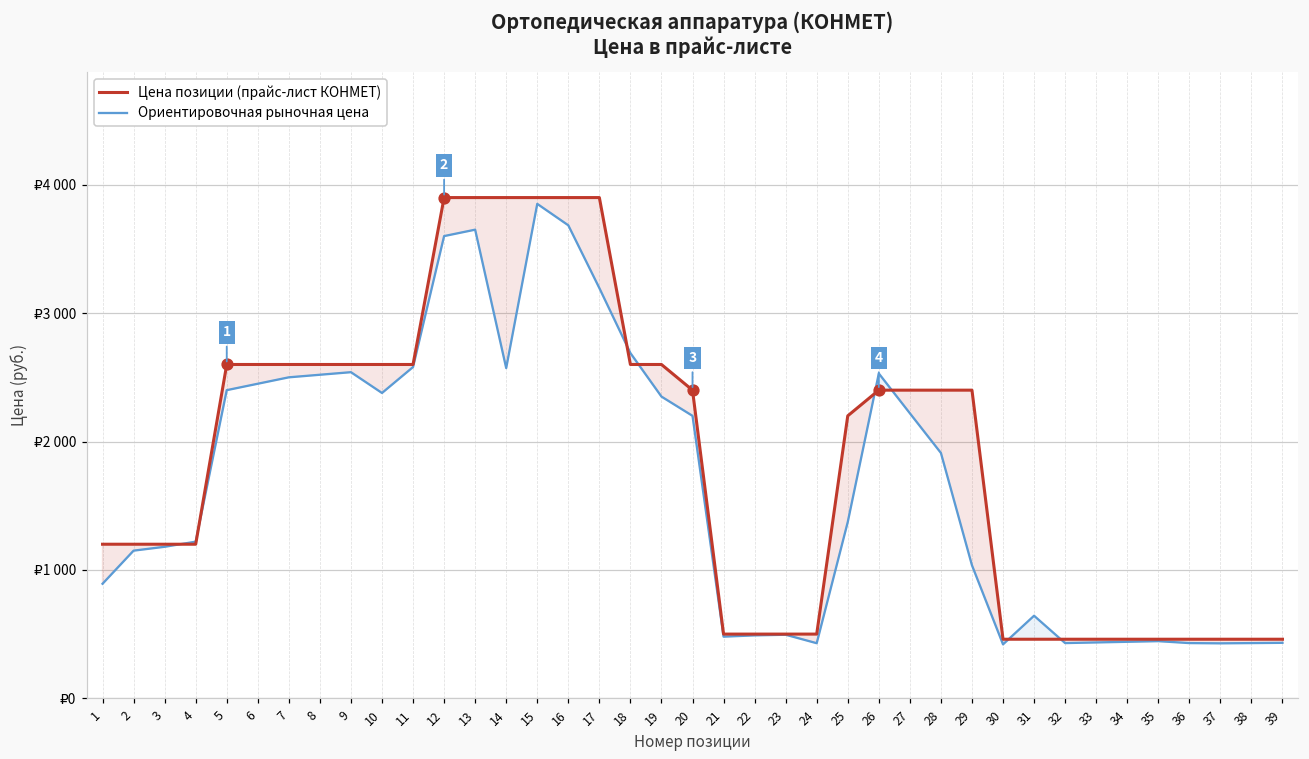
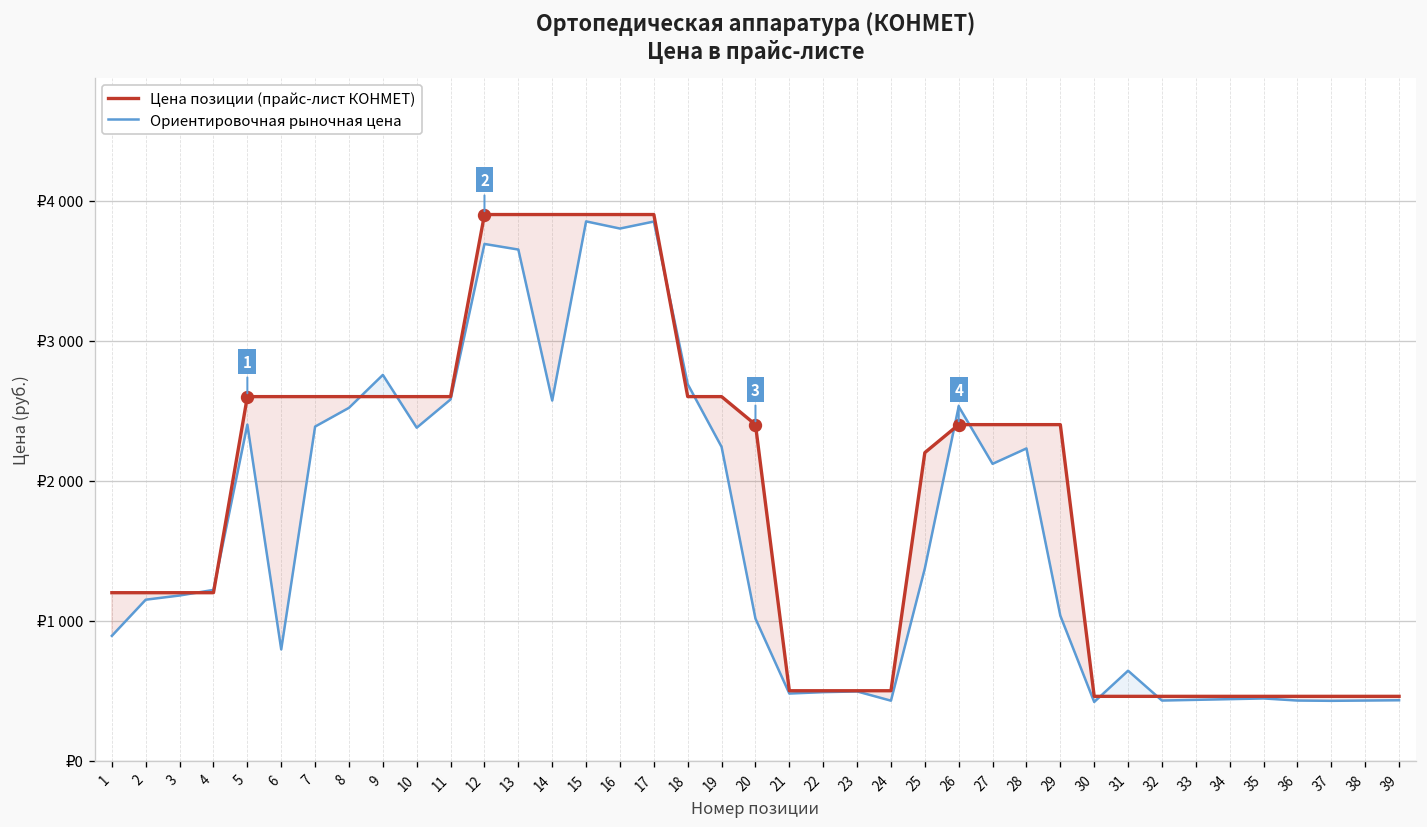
Ориентировочная рыночная цена, 6: ₽2450 -> ₽800
Ориентировочная рыночная цена, 7: ₽2500 -> ₽2390
Ориентировочная рыночная цена, 9: ₽2540 -> ₽2760
Ориентировочная рыночная цена, 12: ₽3600 -> ₽3690
Ориентировочная рыночная цена, 16: ₽3680 -> ₽3800
Ориентировочная рыночная цена, 17: ₽3200 -> ₽3850
Ориентировочная рыночная цена, 19: ₽2350 -> ₽2240
Ориентировочная рыночная цена, 20: ₽2200 -> ₽1020
Ориентировочная рыночная цена, 27: ₽2220 -> ₽2120
Ориентировочная рыночная цена, 28: ₽1910 -> ₽2230
